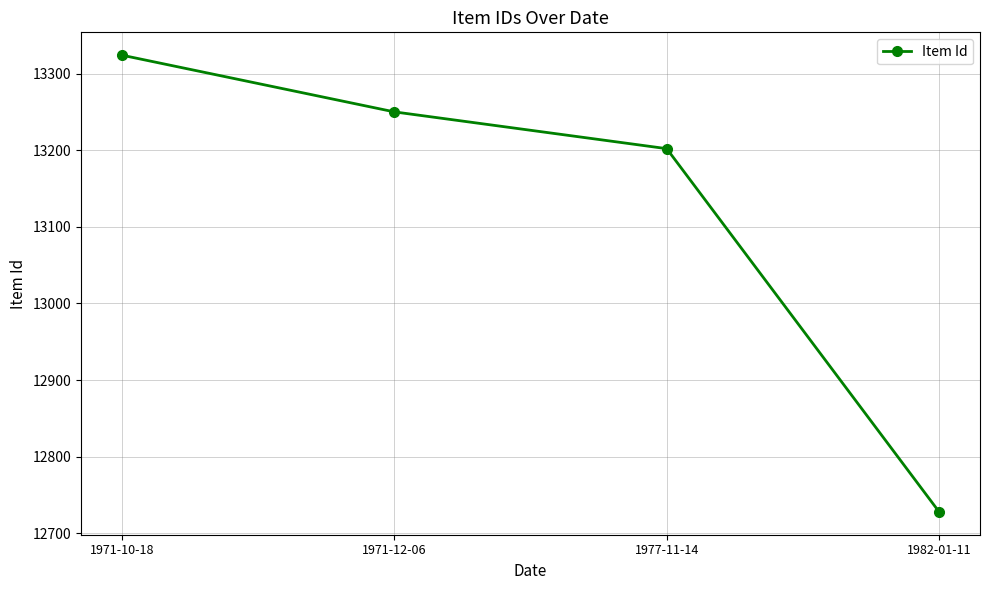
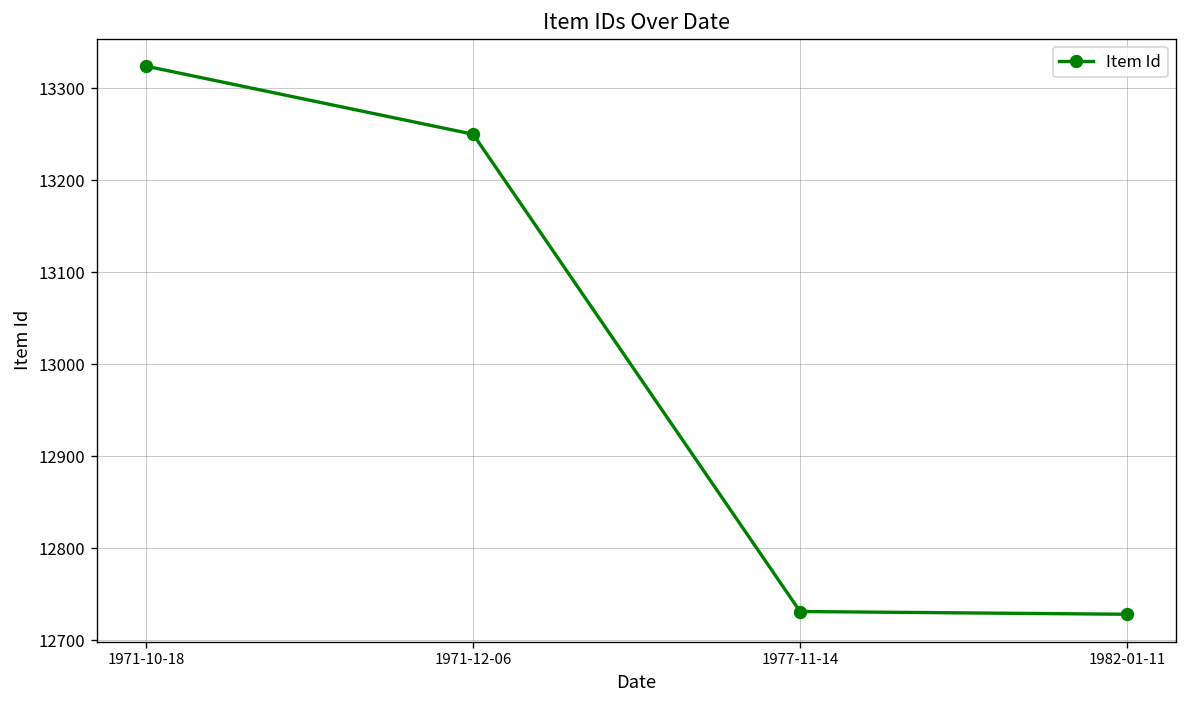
1977-11-14: 13200 -> 12730
